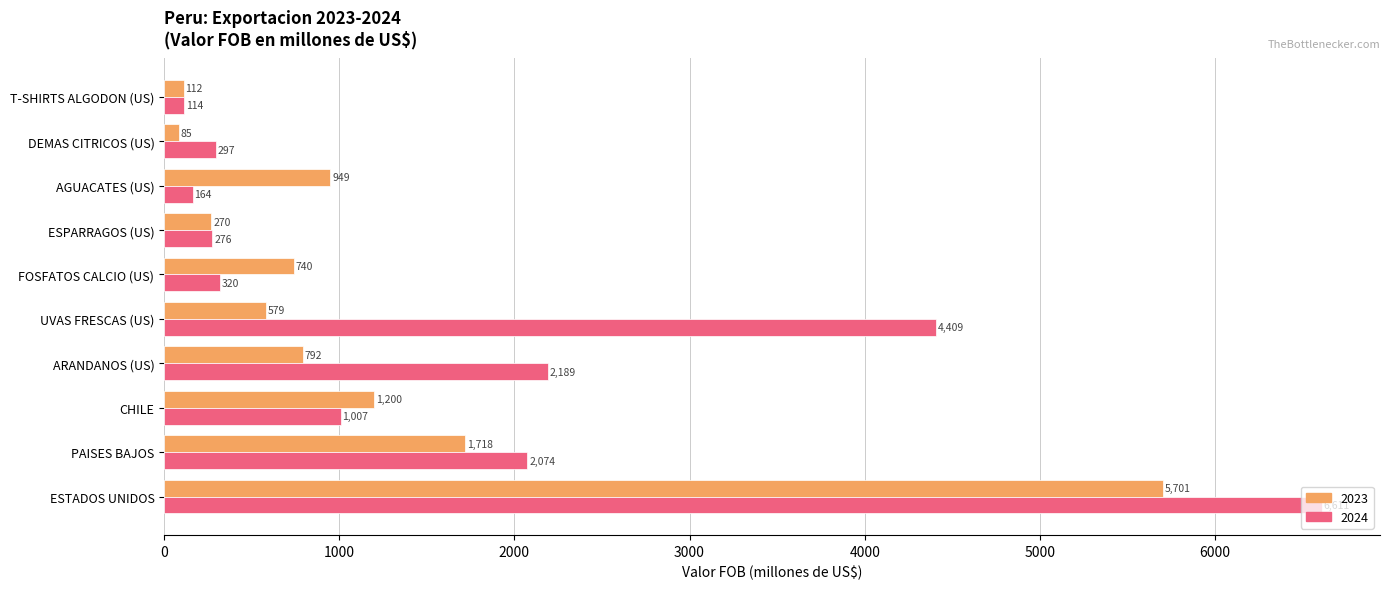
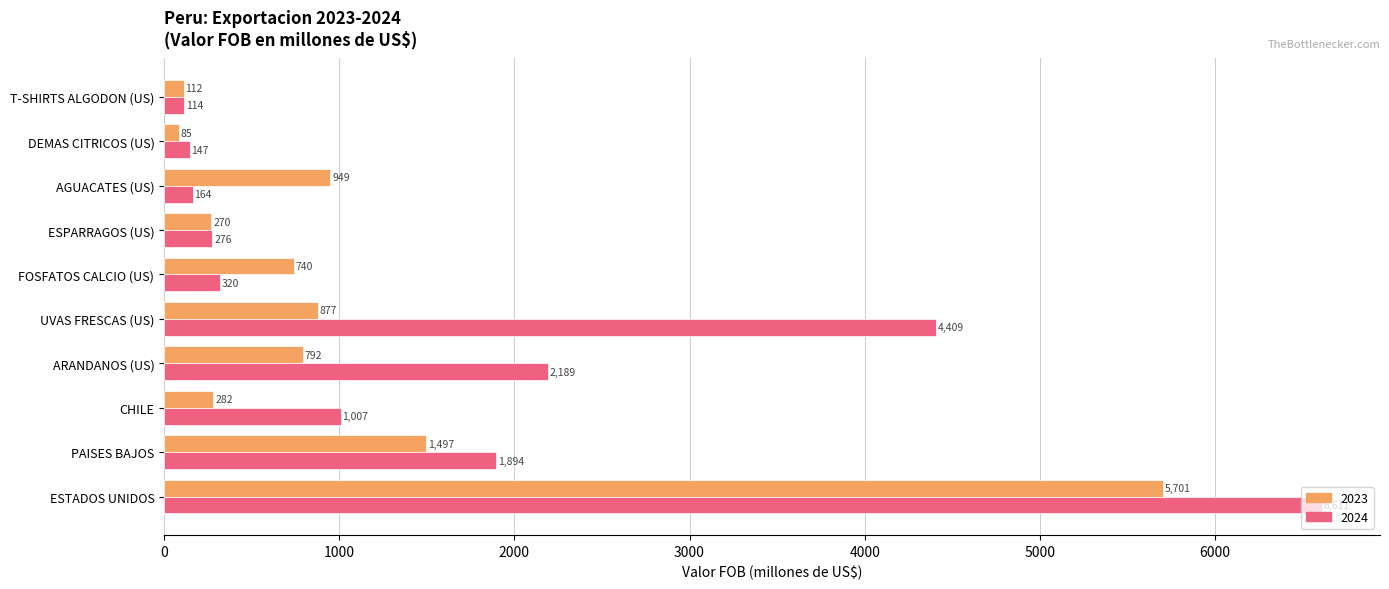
2024, DEMAS CITRICOS (US): 297 -> 147
2023, UVAS FRESCAS (US): 579 -> 877
2023, CHILE: 1,200 -> 282
2023, PAISES BAJOS: 1,718 -> 1,497
2024, PAISES BAJOS: 2,074 -> 1,894
